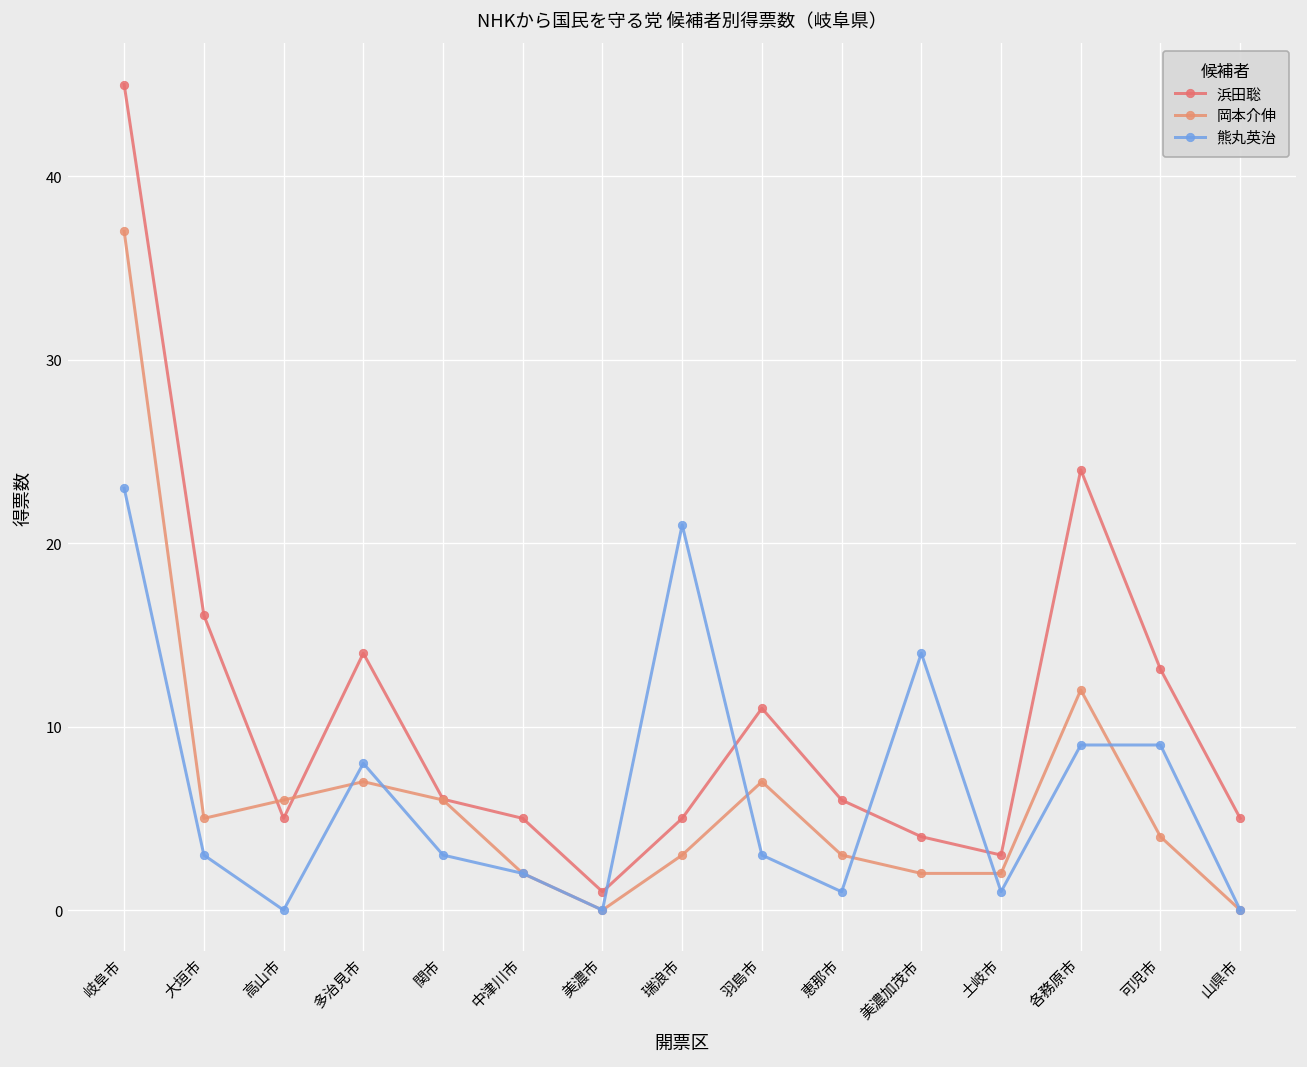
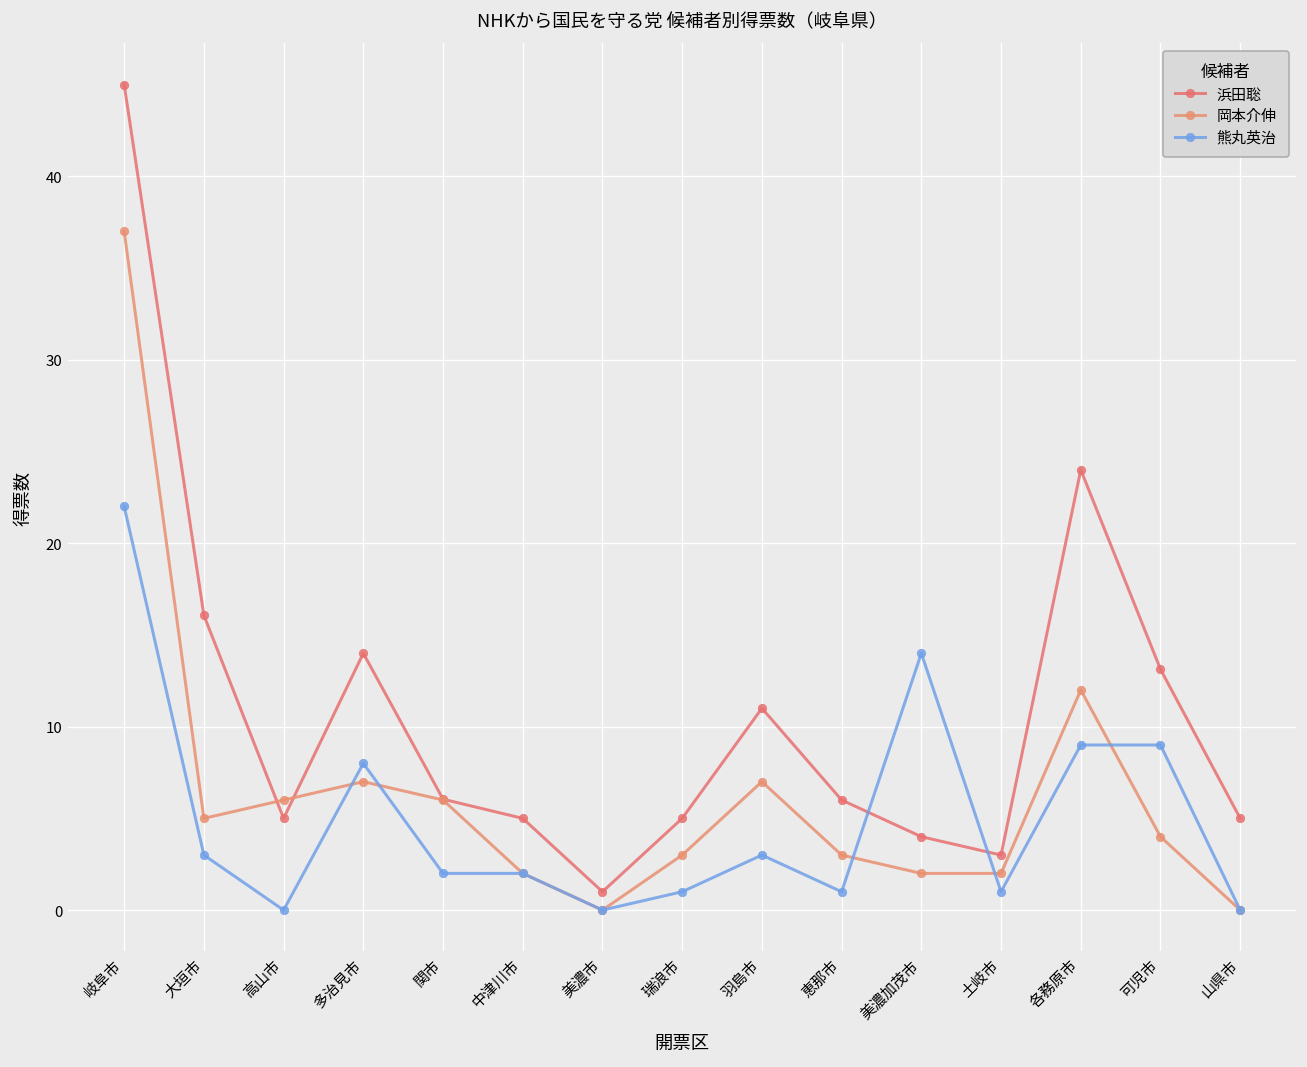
熊丸英治, 岐阜市: 23 -> 22
熊丸英治, 関市: 3 -> 2
熊丸英治, 瑞浪市: 21 -> 1
